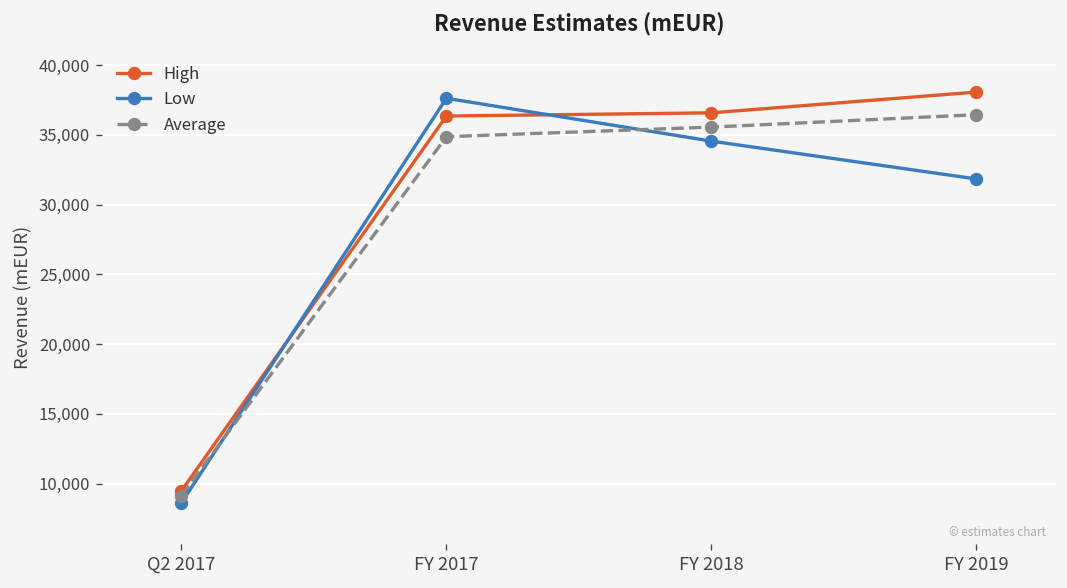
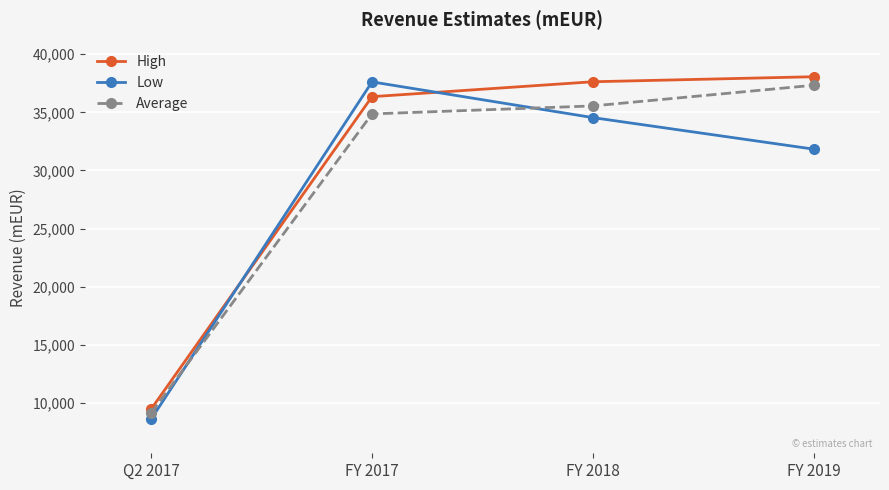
High, FY 2018: 36,600 -> 37,600
Average, FY 2019: 36,400 -> 37,300
